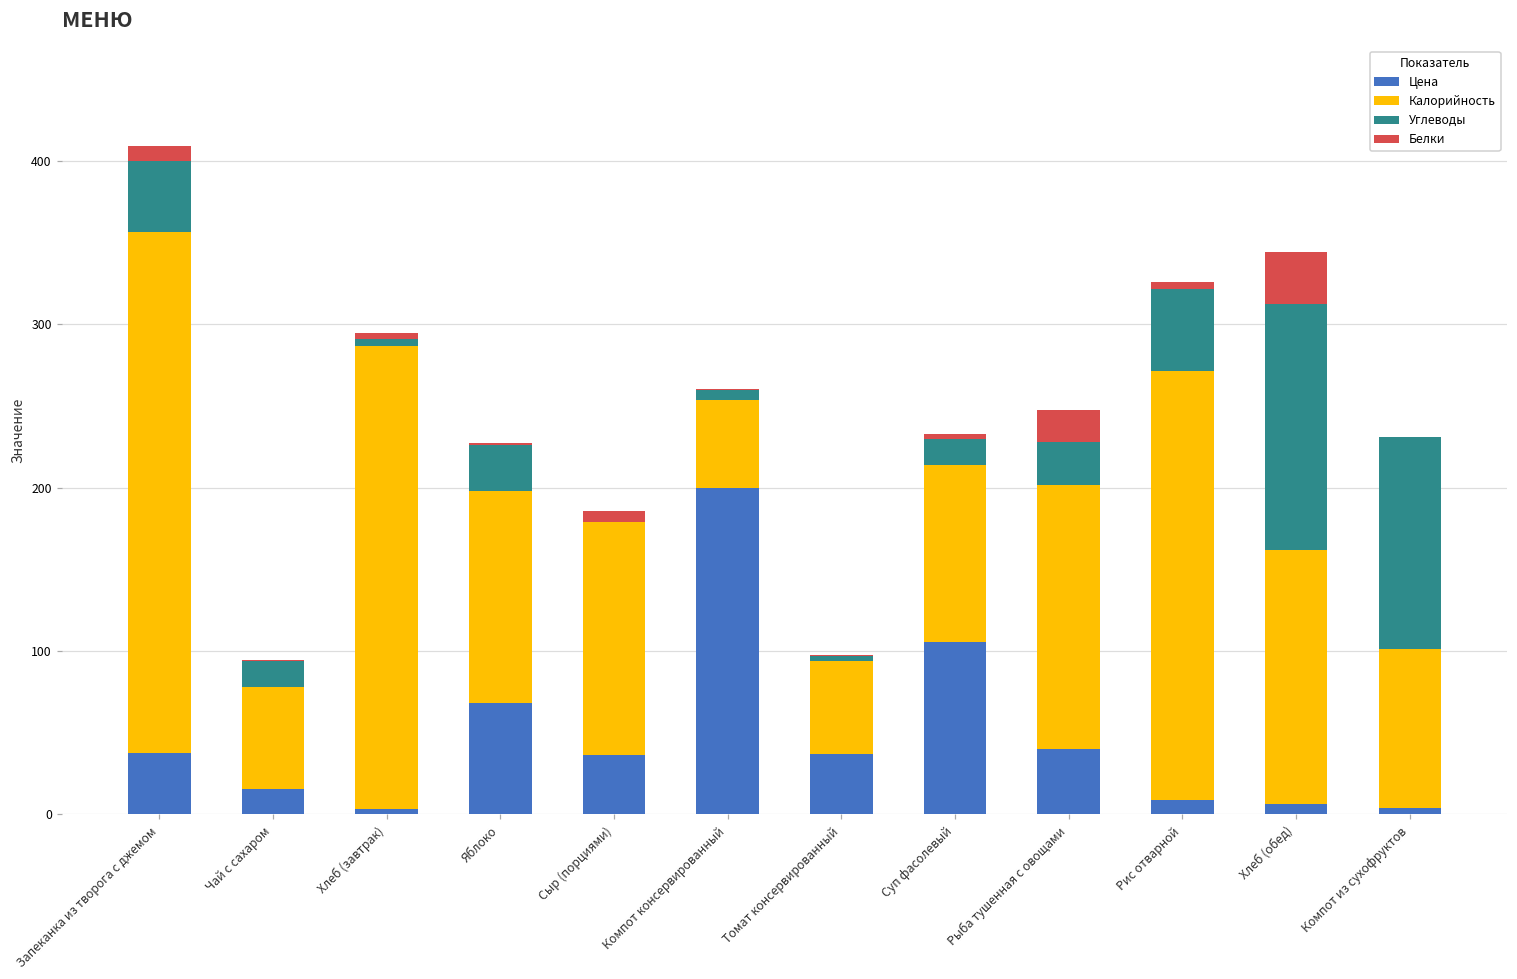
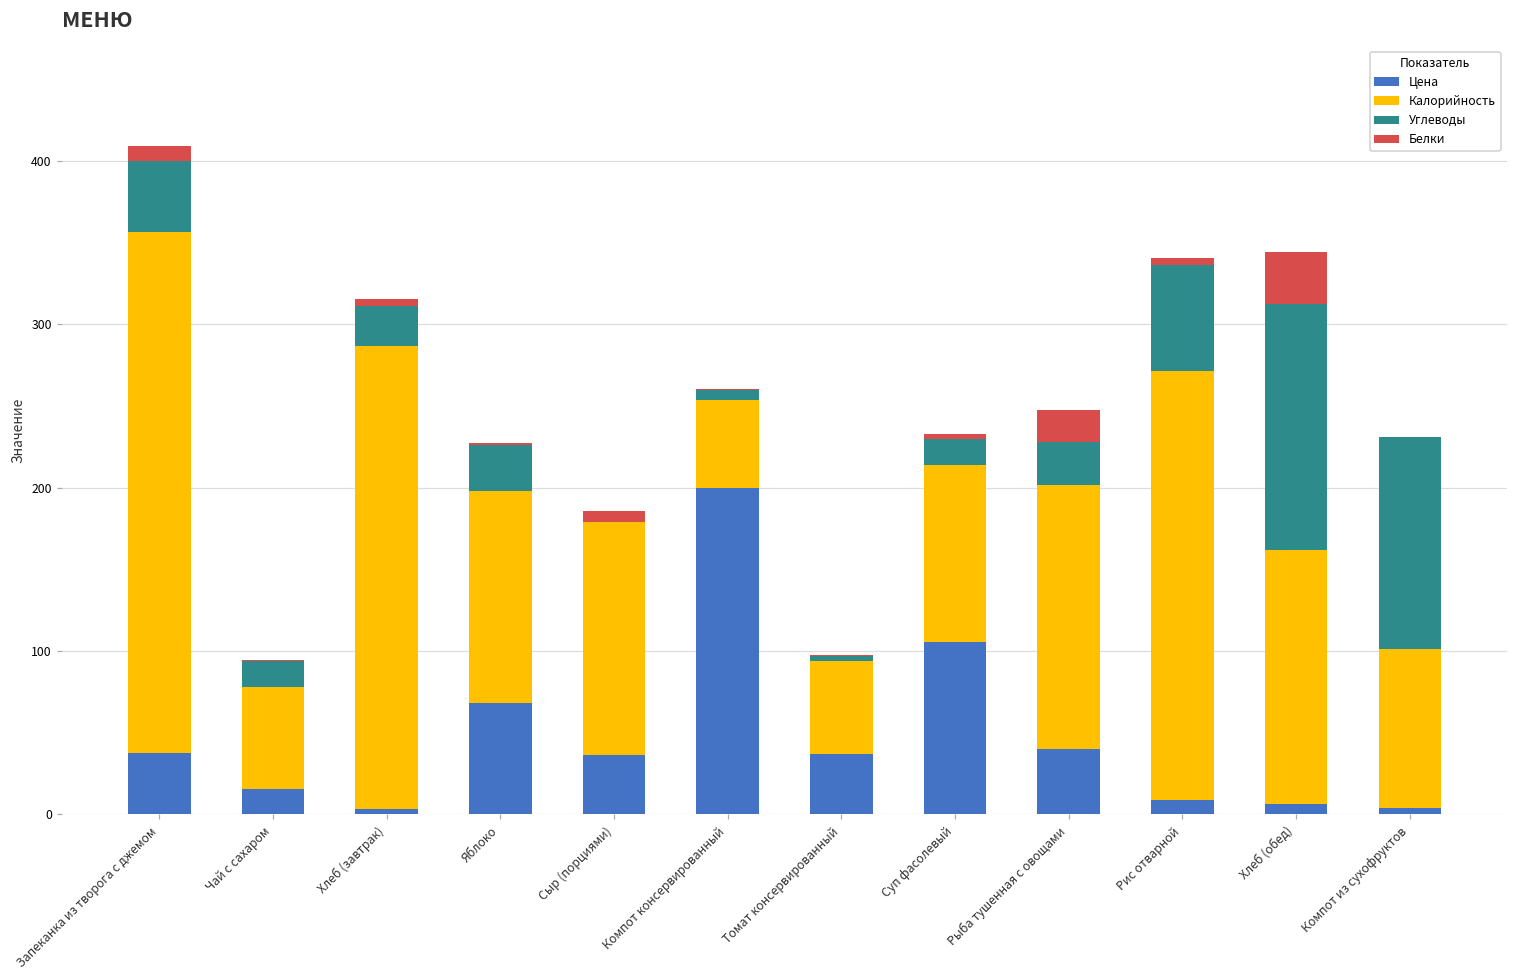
Углеводы, Хлеб (завтрак): 4 -> 25
Углеводы, Рис отварной: 50 -> 65
